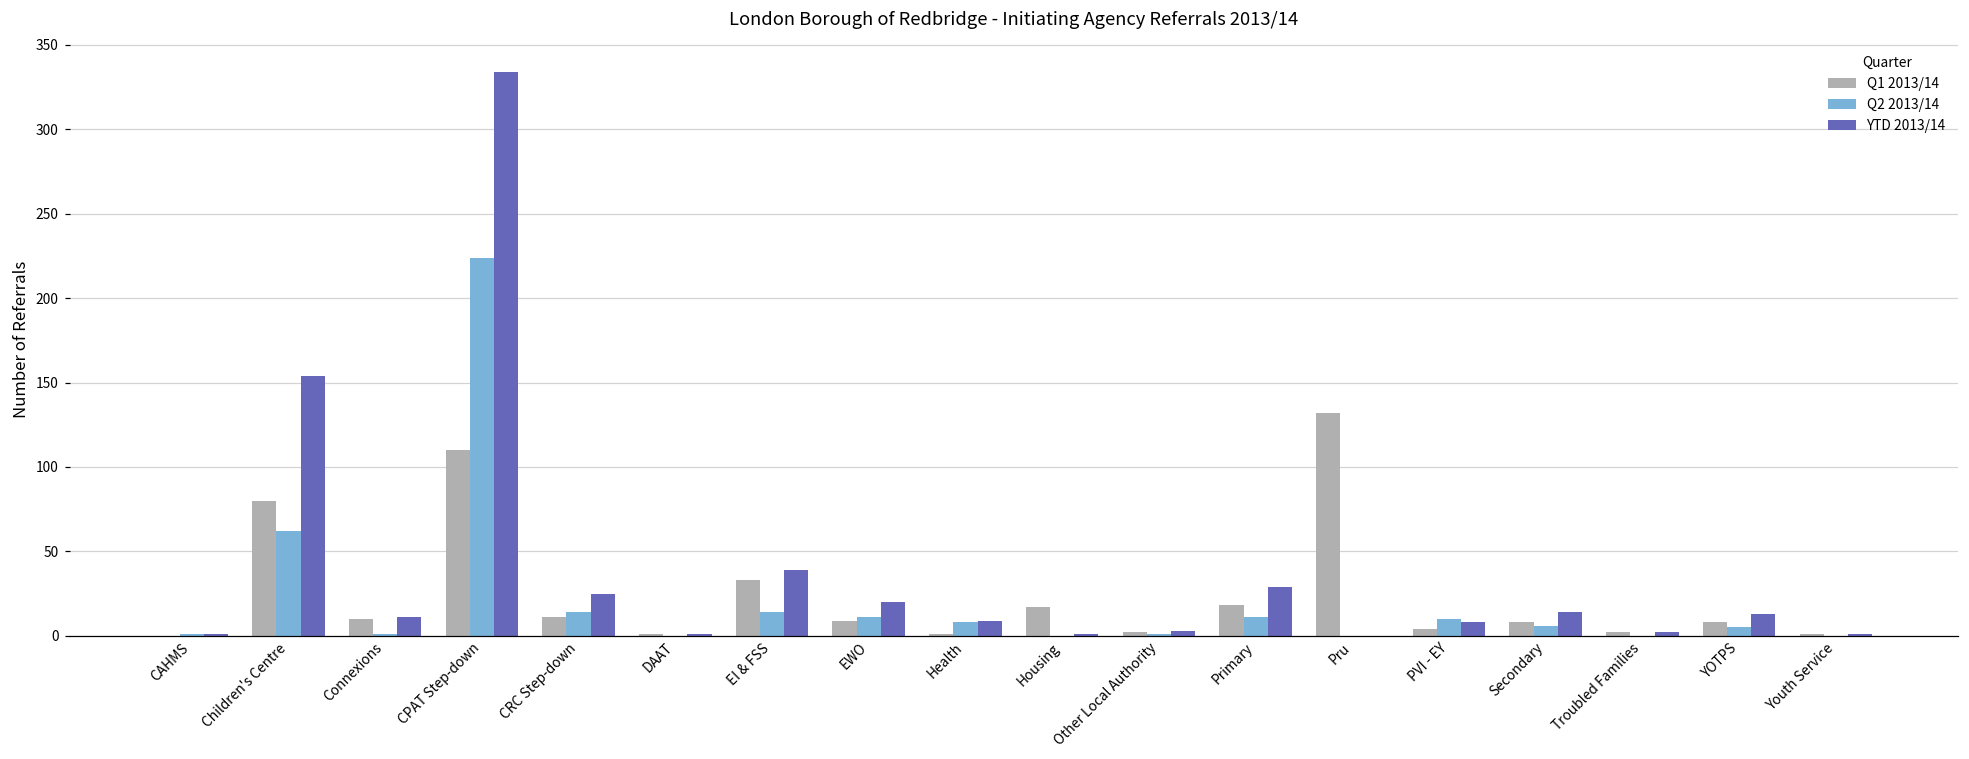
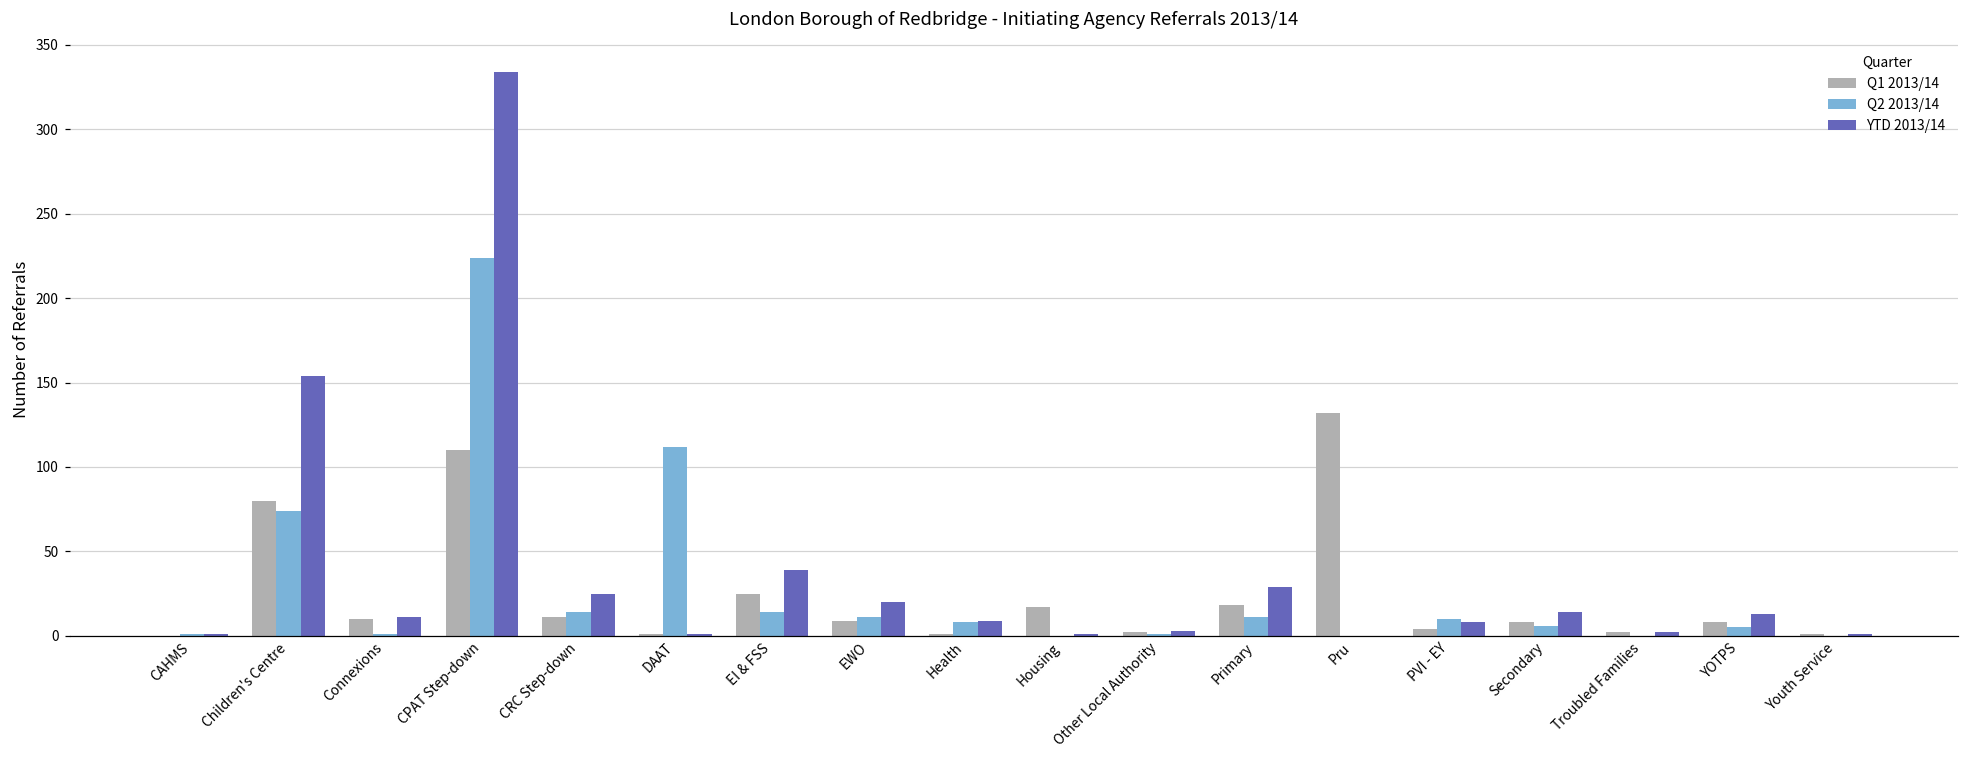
Q2 2013/14, Children's Centre: 62 -> 74
Q2 2013/14, DAAT: 0 -> 112
Q1 2013/14, EI & FSS: 33 -> 25
